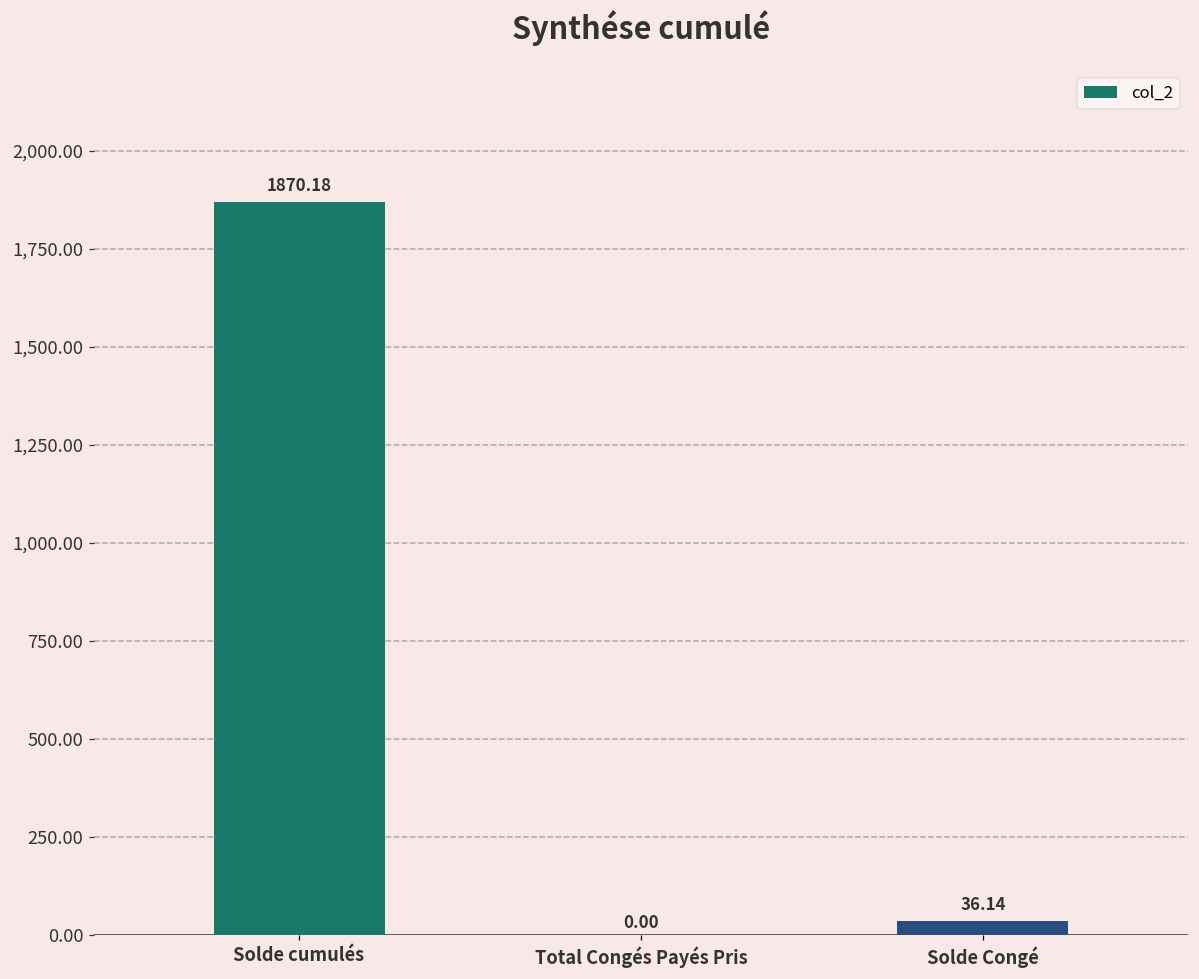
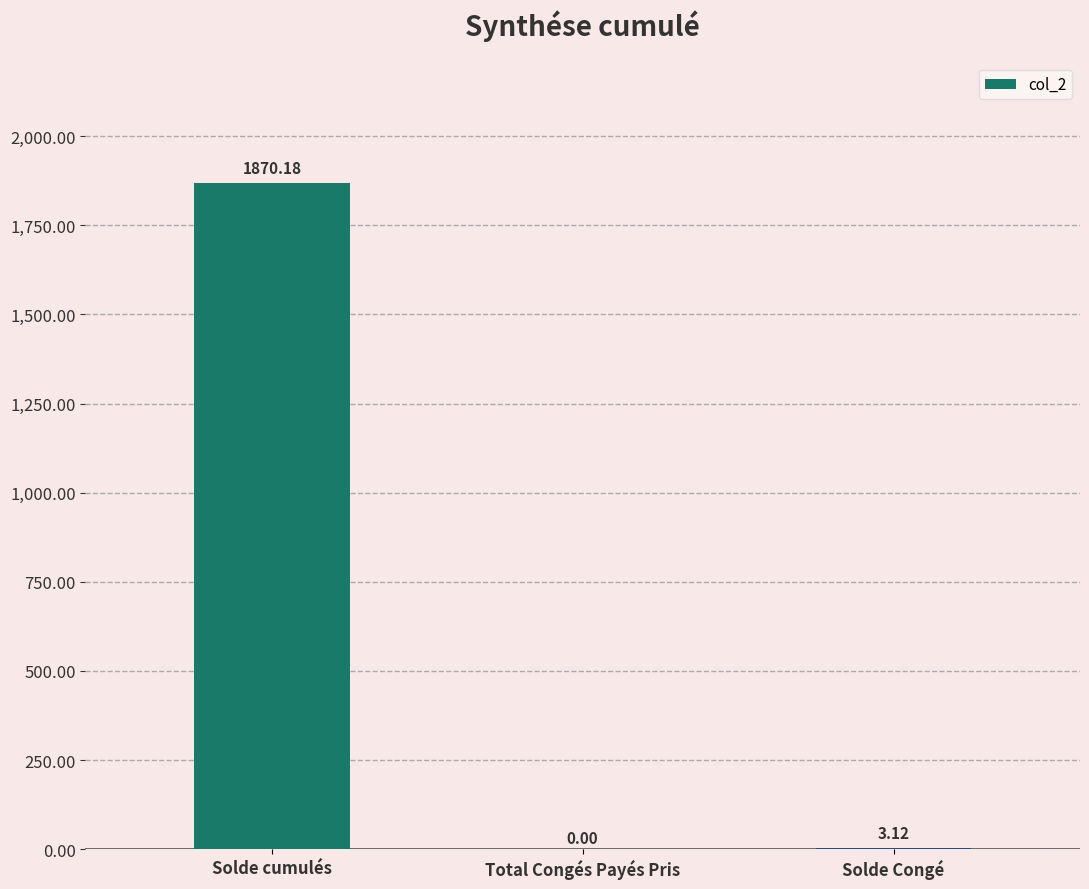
Solde Congé: 36.14 -> 3.12
